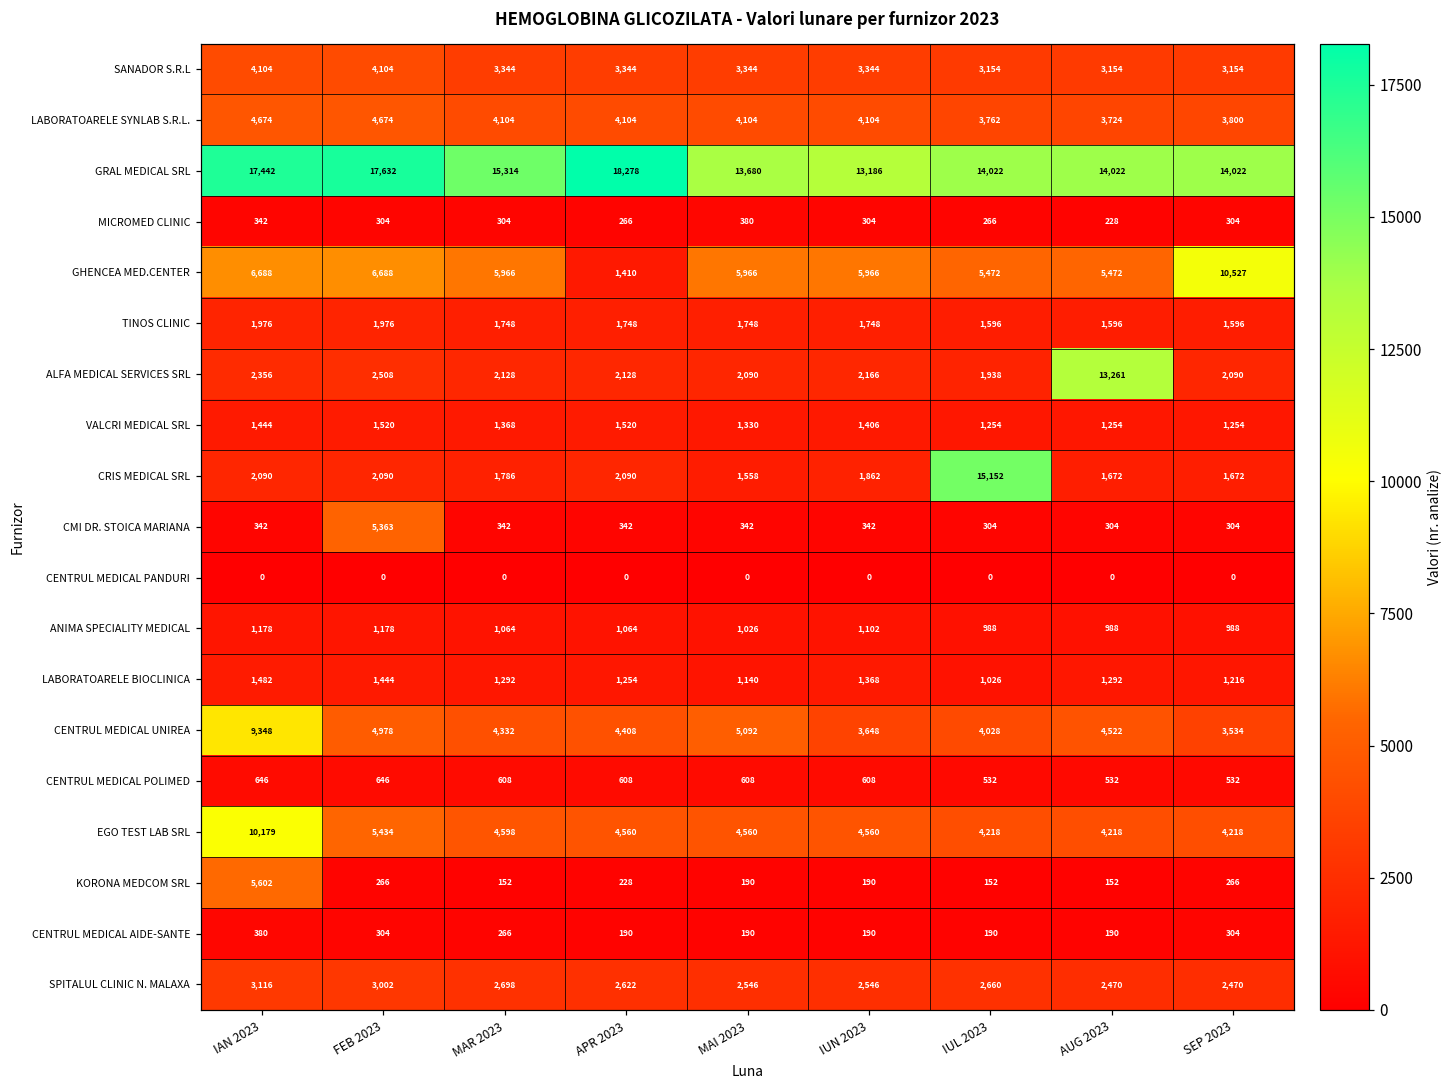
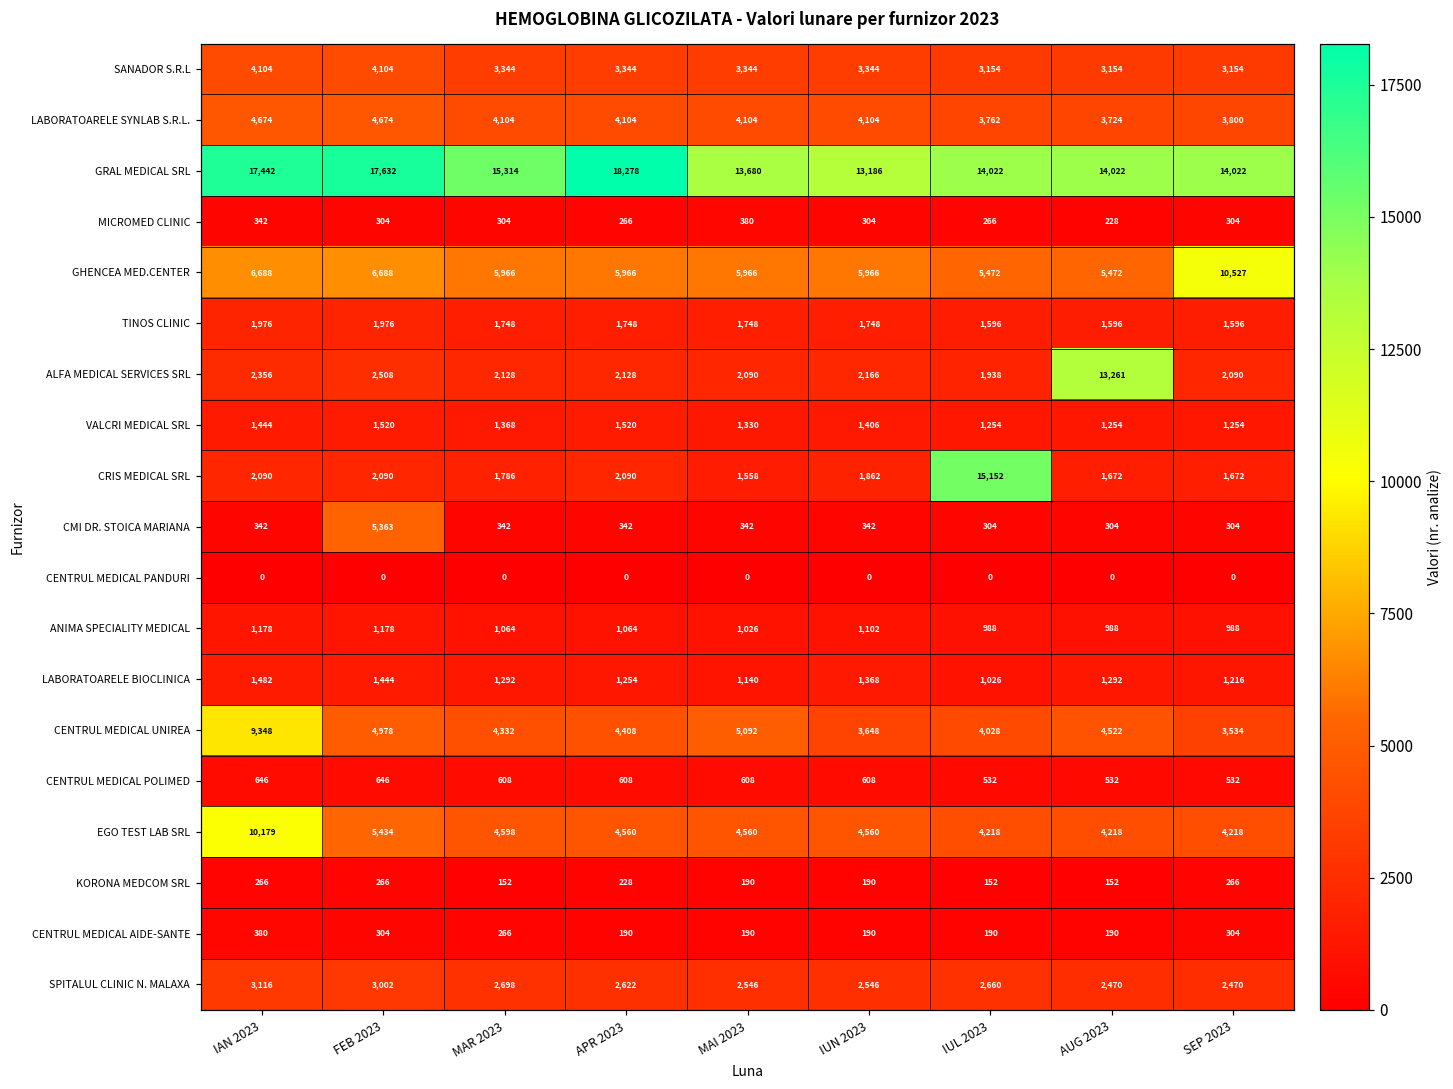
GHENCEA MED.CENTER, APR 2023: 1,410 -> 5,966
KORONA MEDCOM SRL, IAN 2023: 5,602 -> 266
